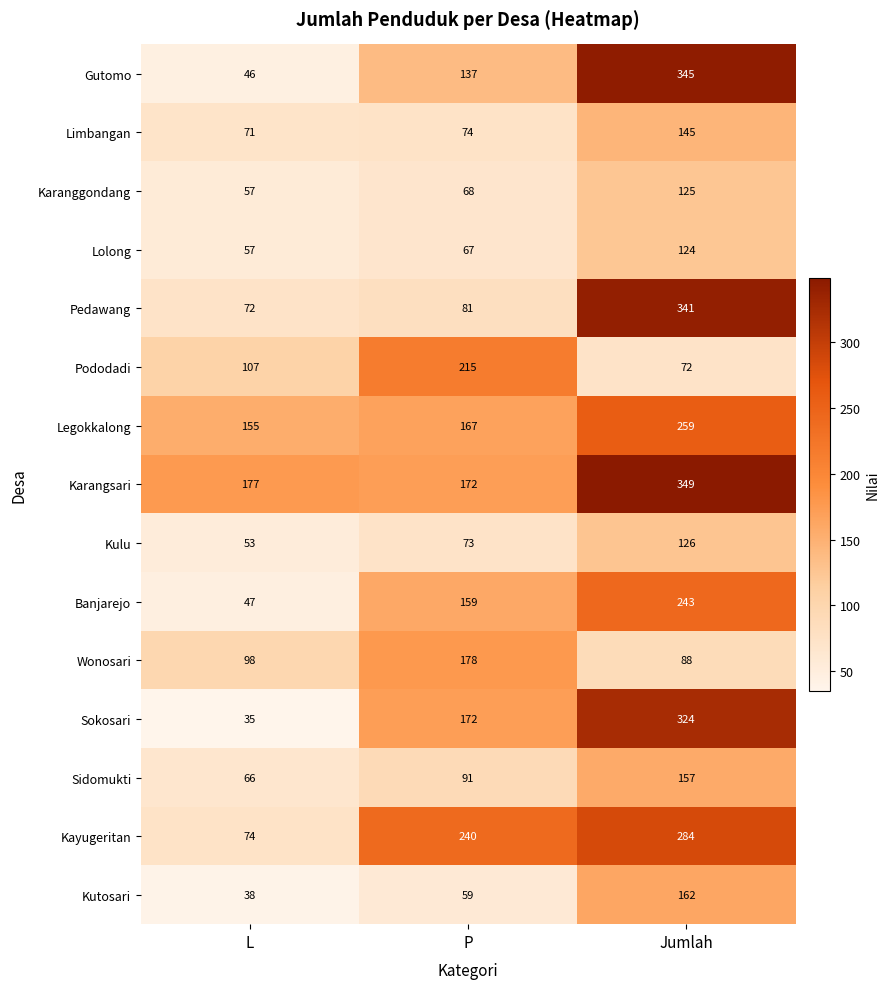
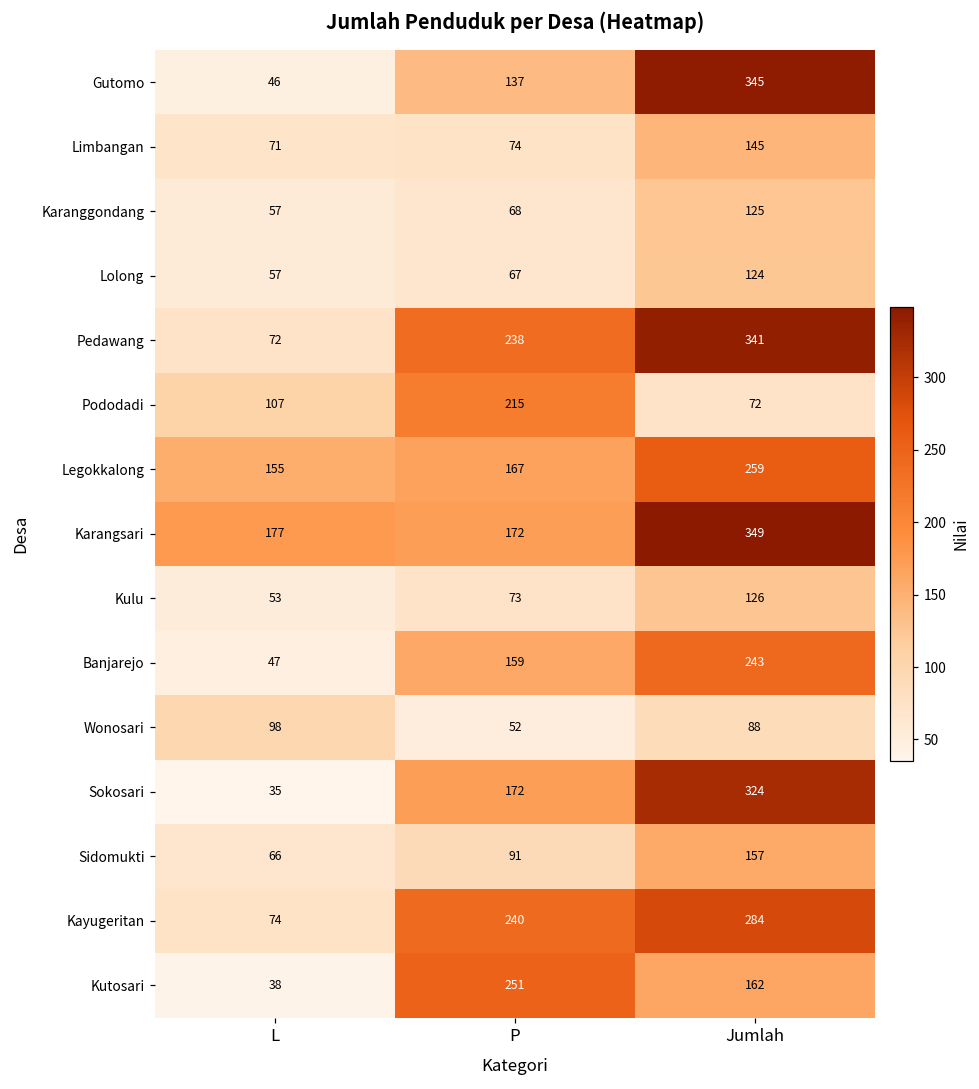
Pedawang, P: 81 -> 238
Wonosari, P: 178 -> 52
Kutosari, P: 59 -> 251
